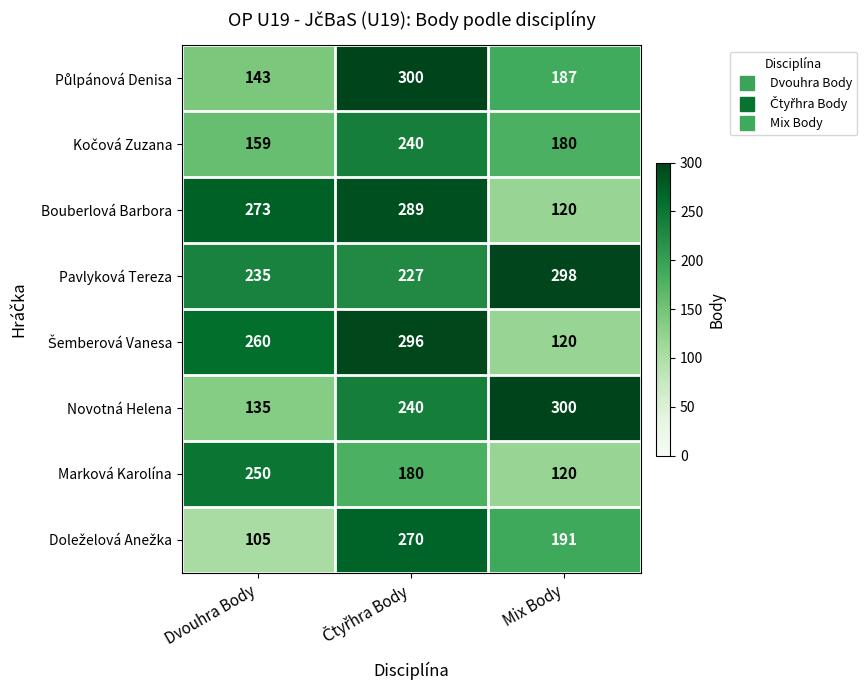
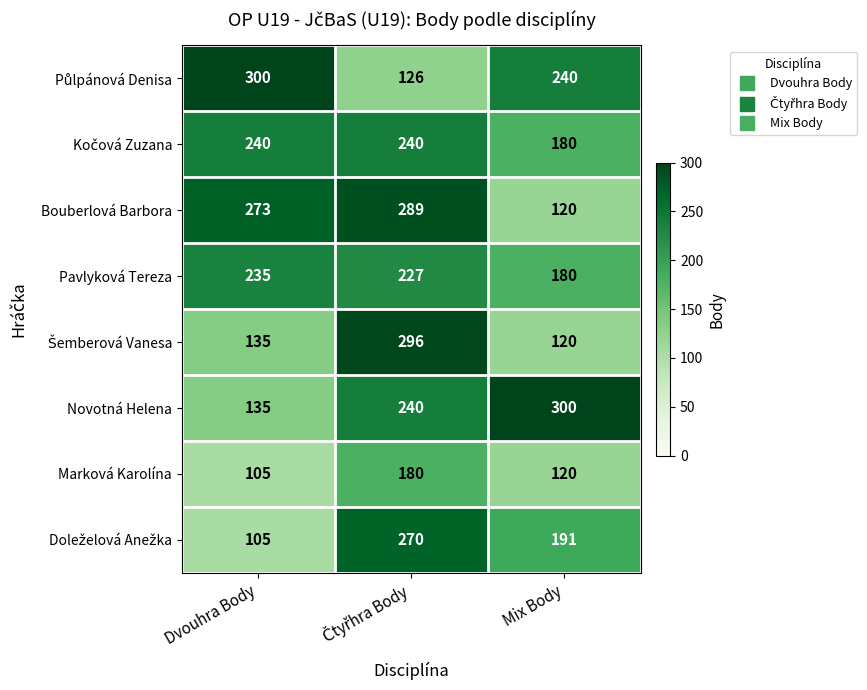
Půlpánová Denisa, Dvouhra Body: 143 -> 300
Půlpánová Denisa, Čtyřhra Body: 300 -> 126
Půlpánová Denisa, Mix Body: 187 -> 240
Kočová Zuzana, Dvouhra Body: 159 -> 240
Pavlyková Tereza, Mix Body: 298 -> 180
Šemberová Vanesa, Dvouhra Body: 260 -> 135
Marková Karolína, Dvouhra Body: 250 -> 105
